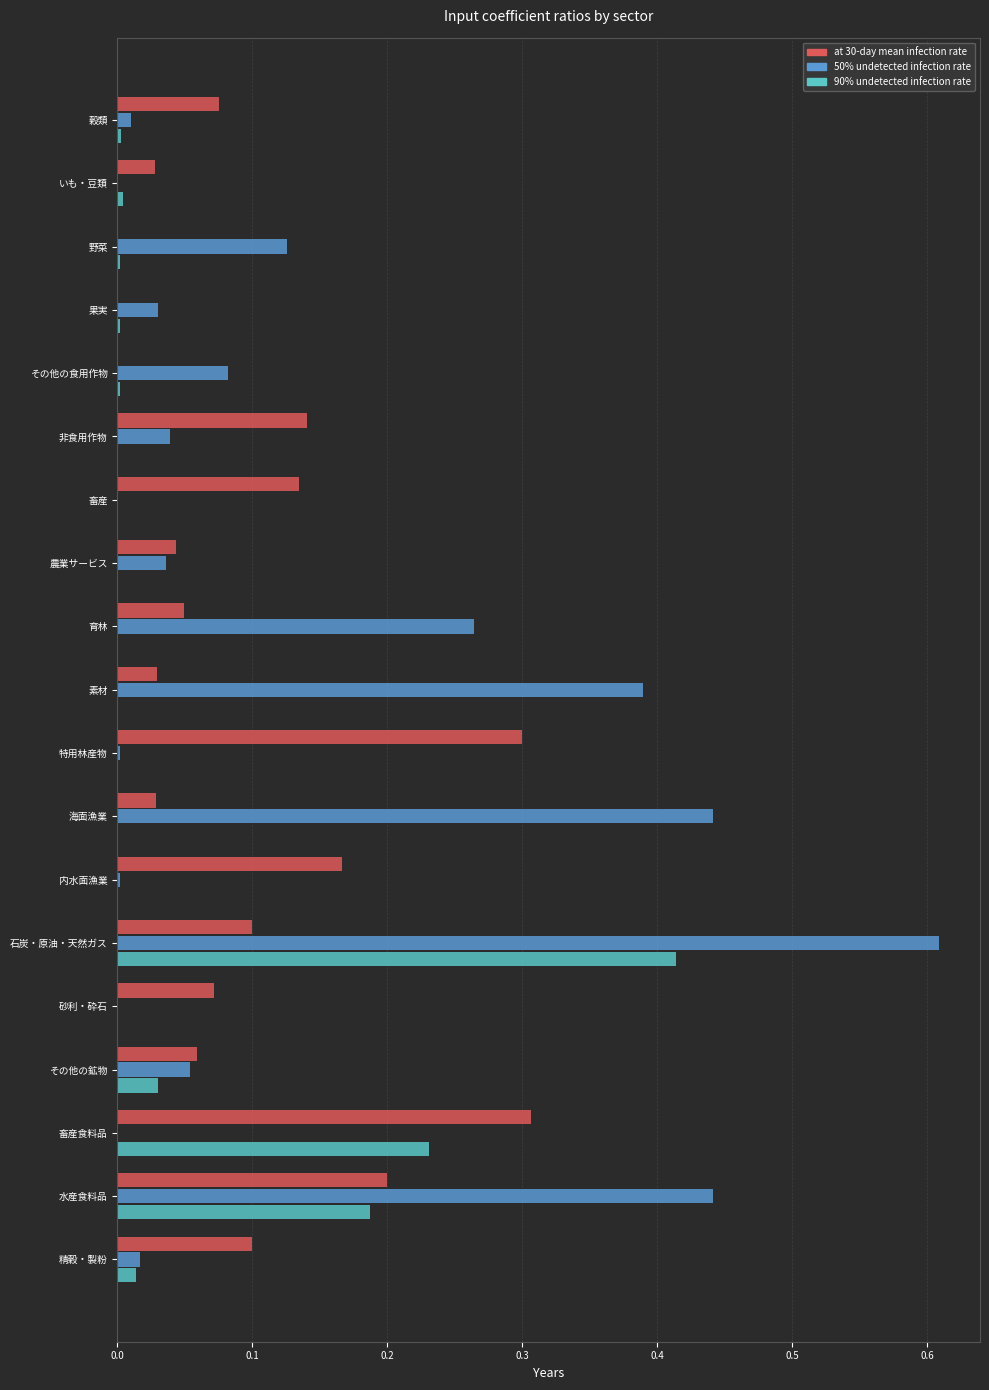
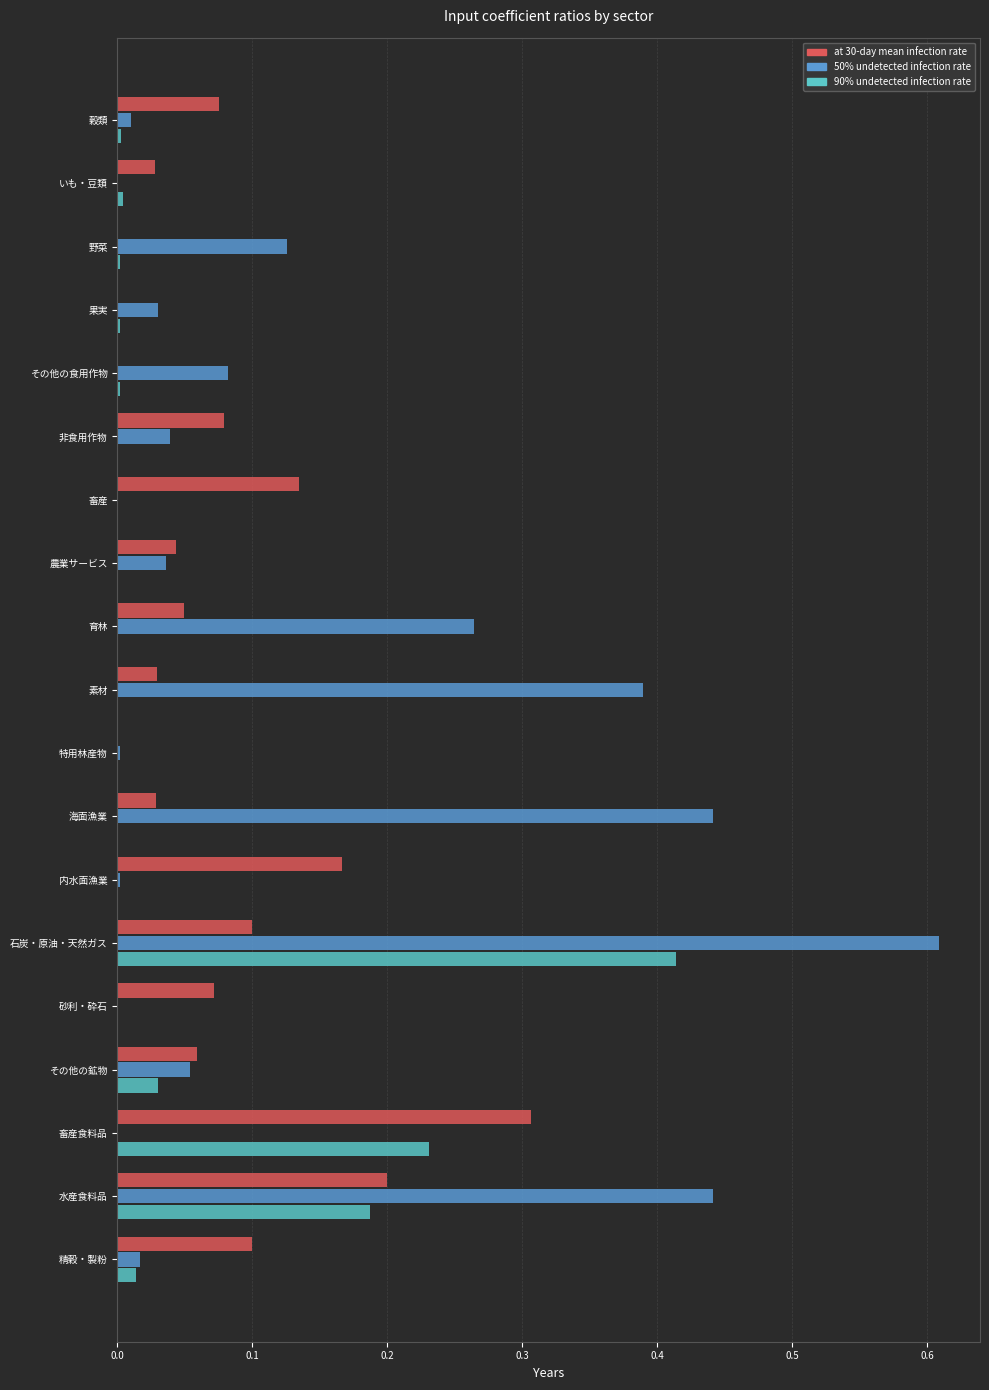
at 30-day mean infection rate, 非食用作物: 0.140 -> 0.079
at 30-day mean infection rate, 特用林産物: 0.3 -> 0.0
